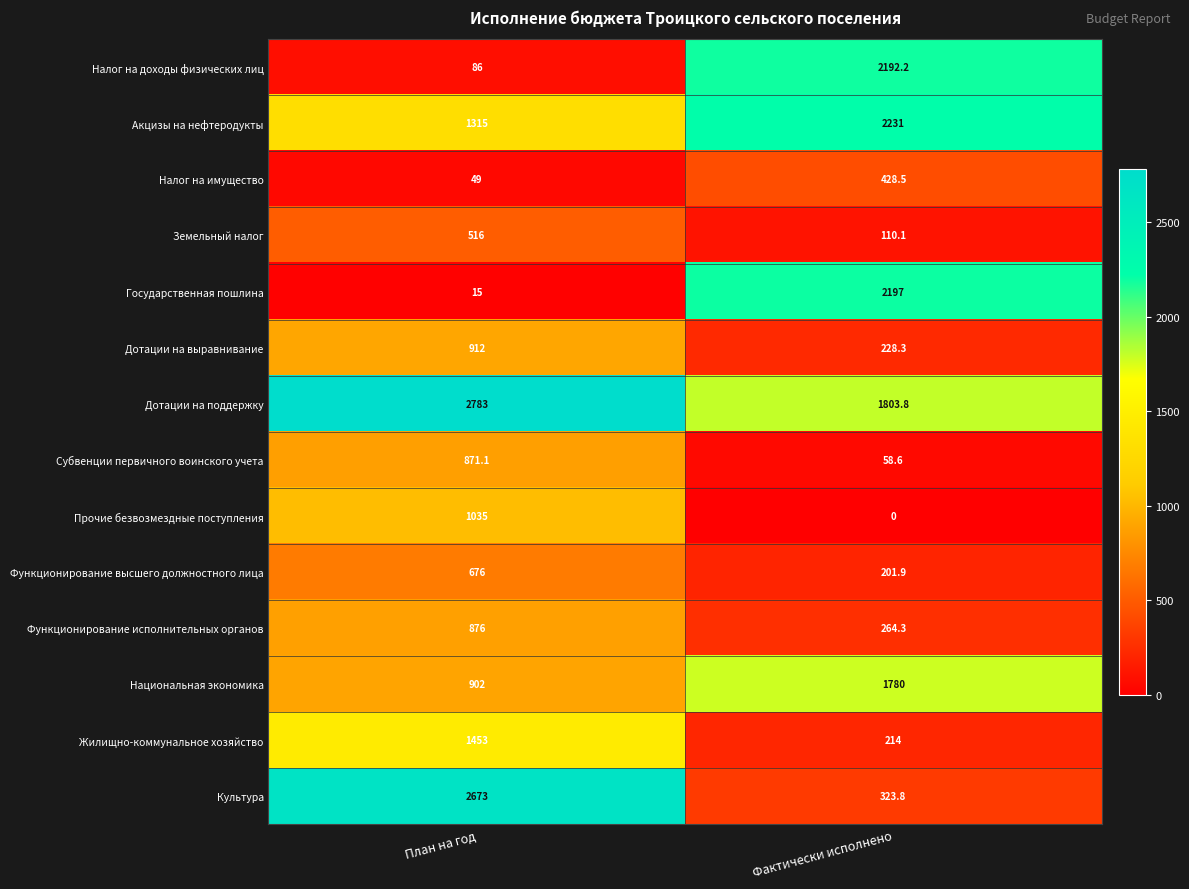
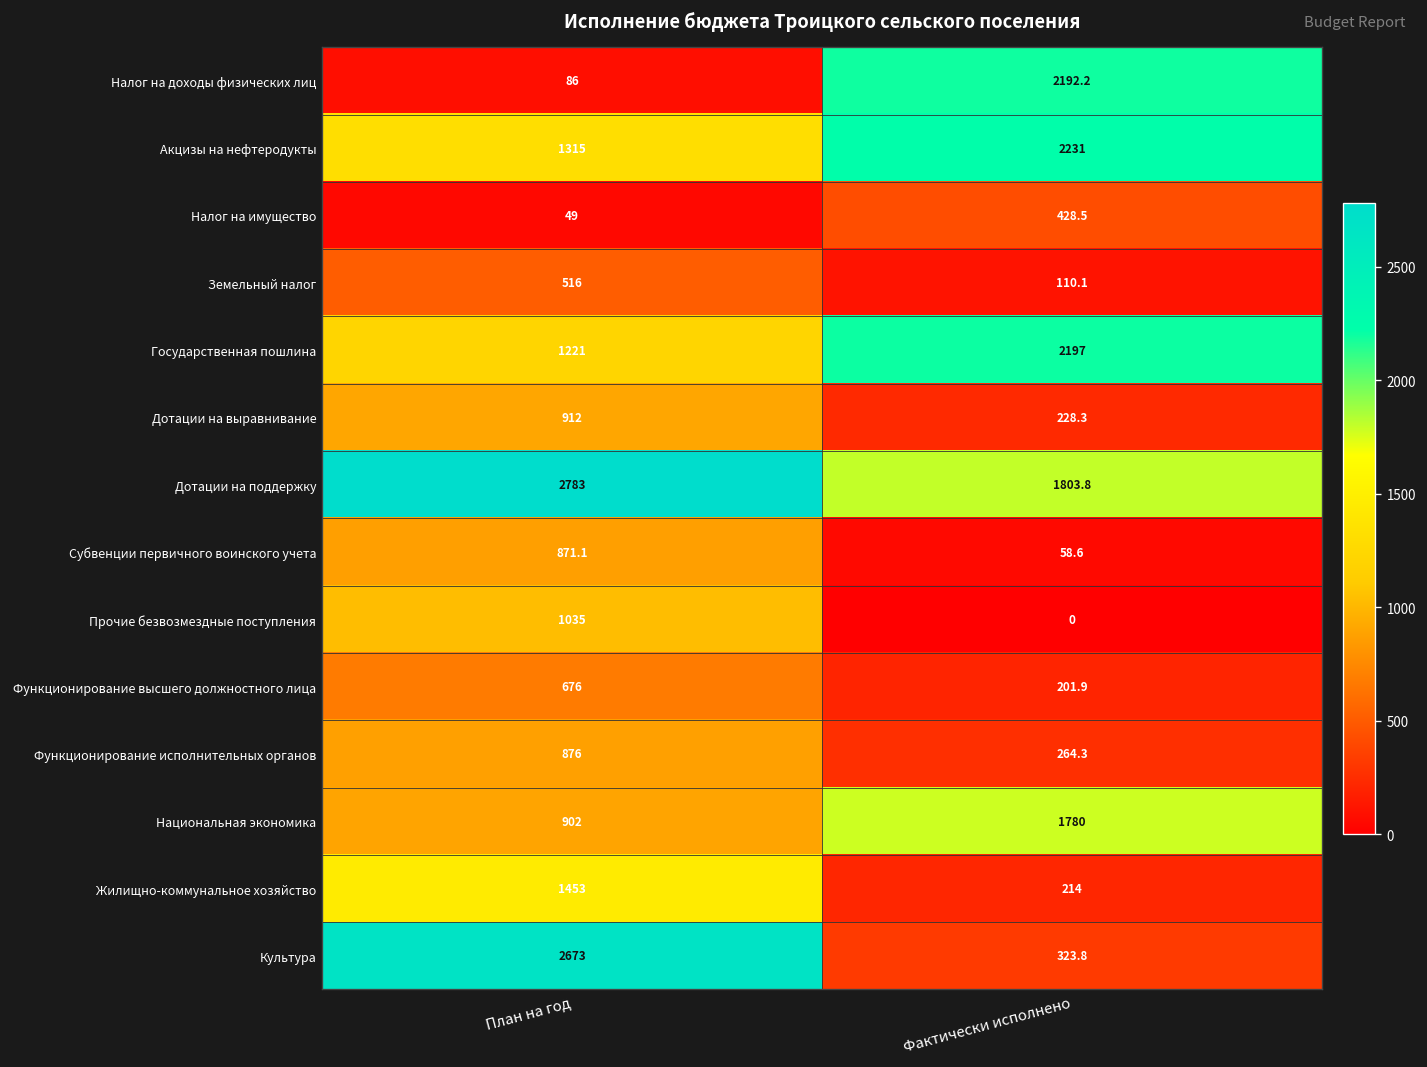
Государственная пошлина, План на год: 15 -> 1221
